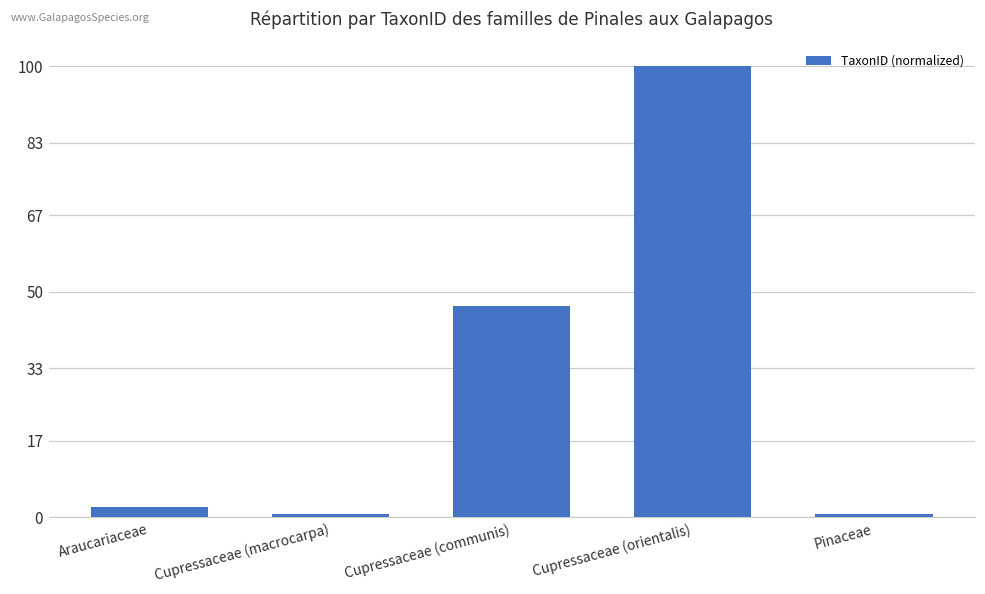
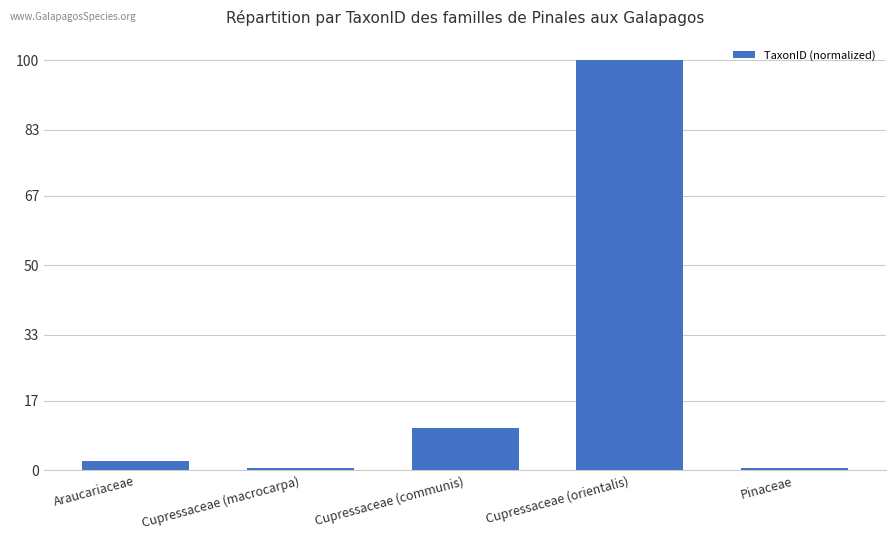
Cupressaceae (communis): 47 -> 10
